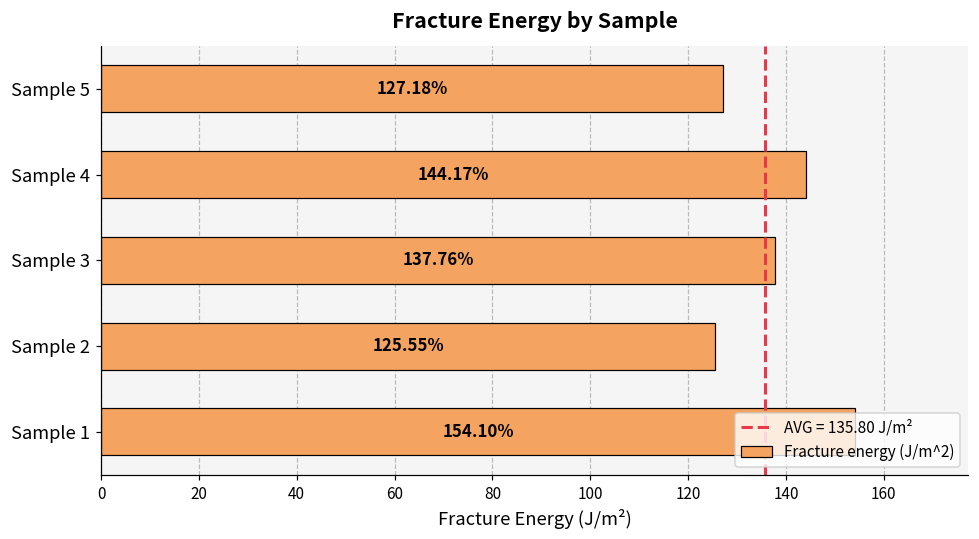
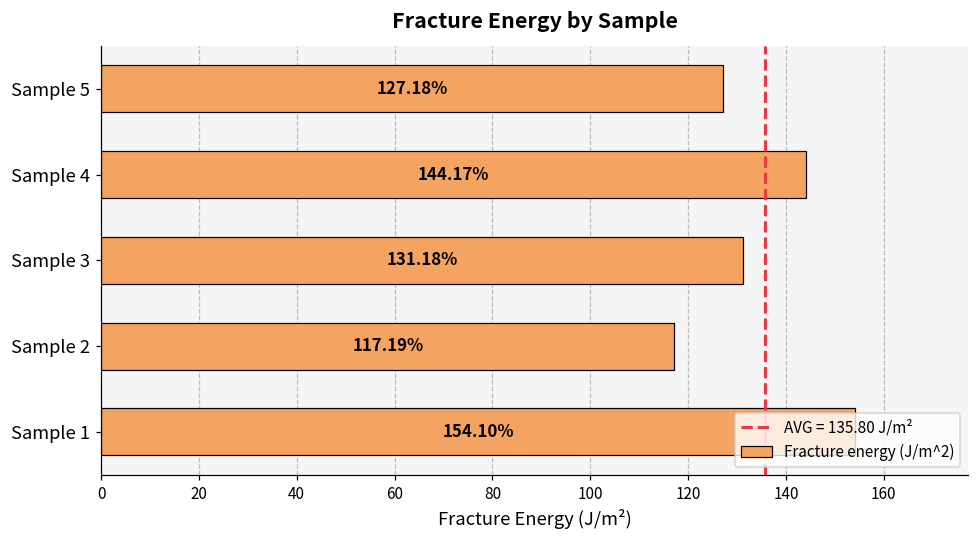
Sample 3: 137.76% -> 131.18%
Sample 2: 125.55% -> 117.19%
